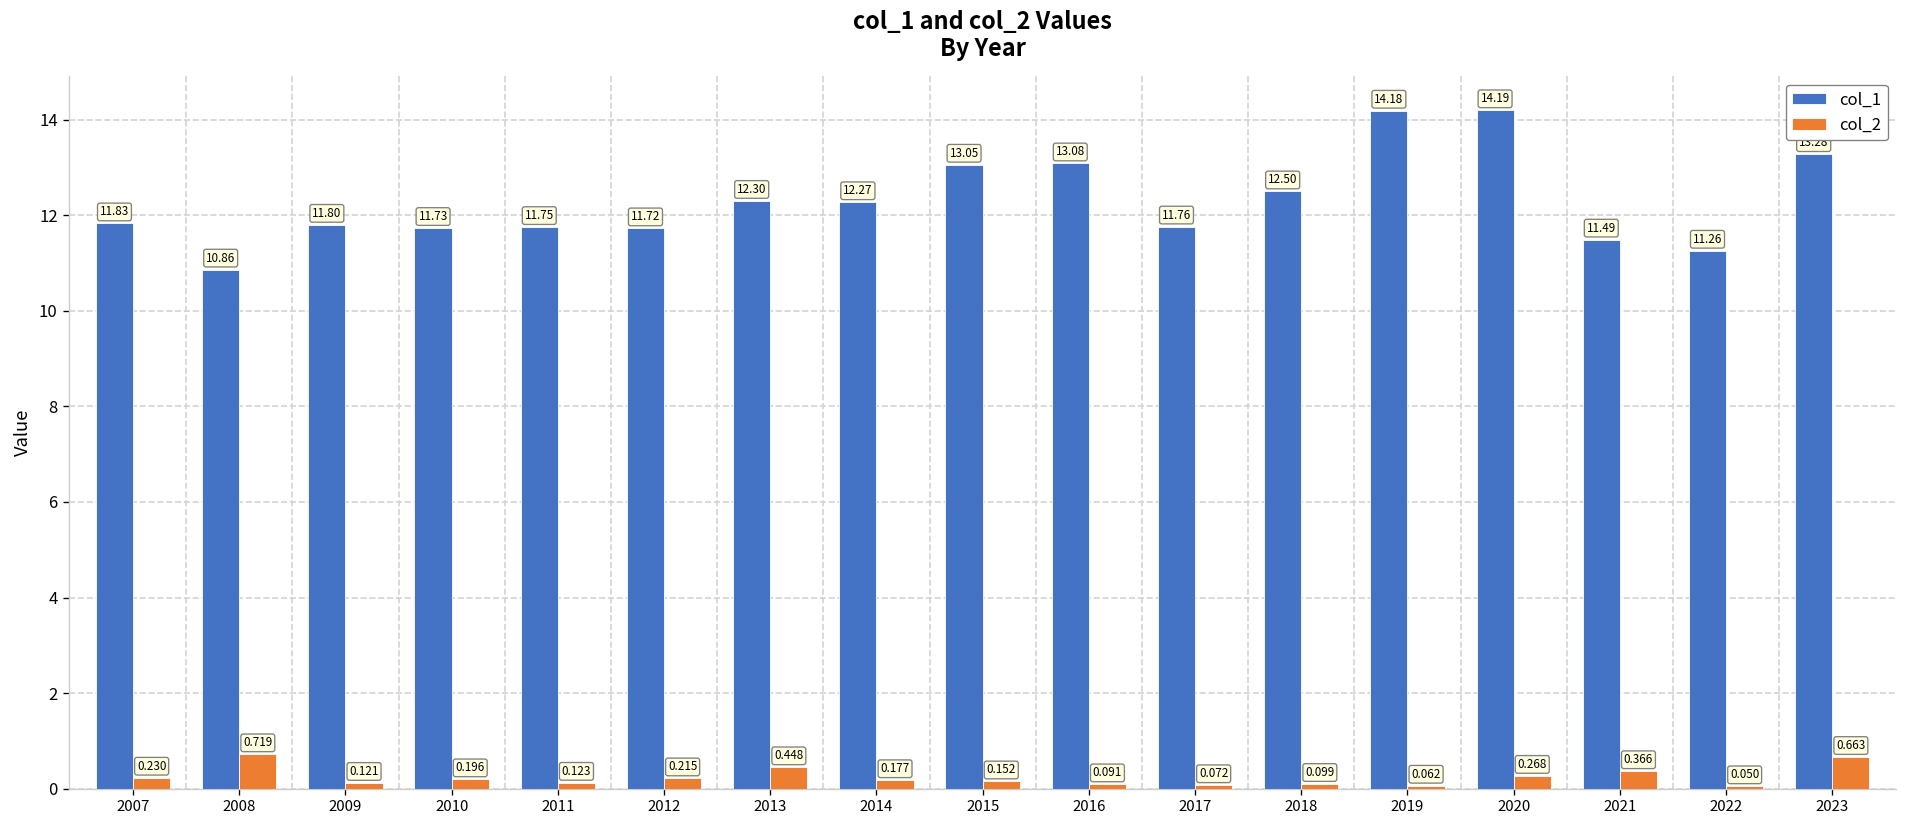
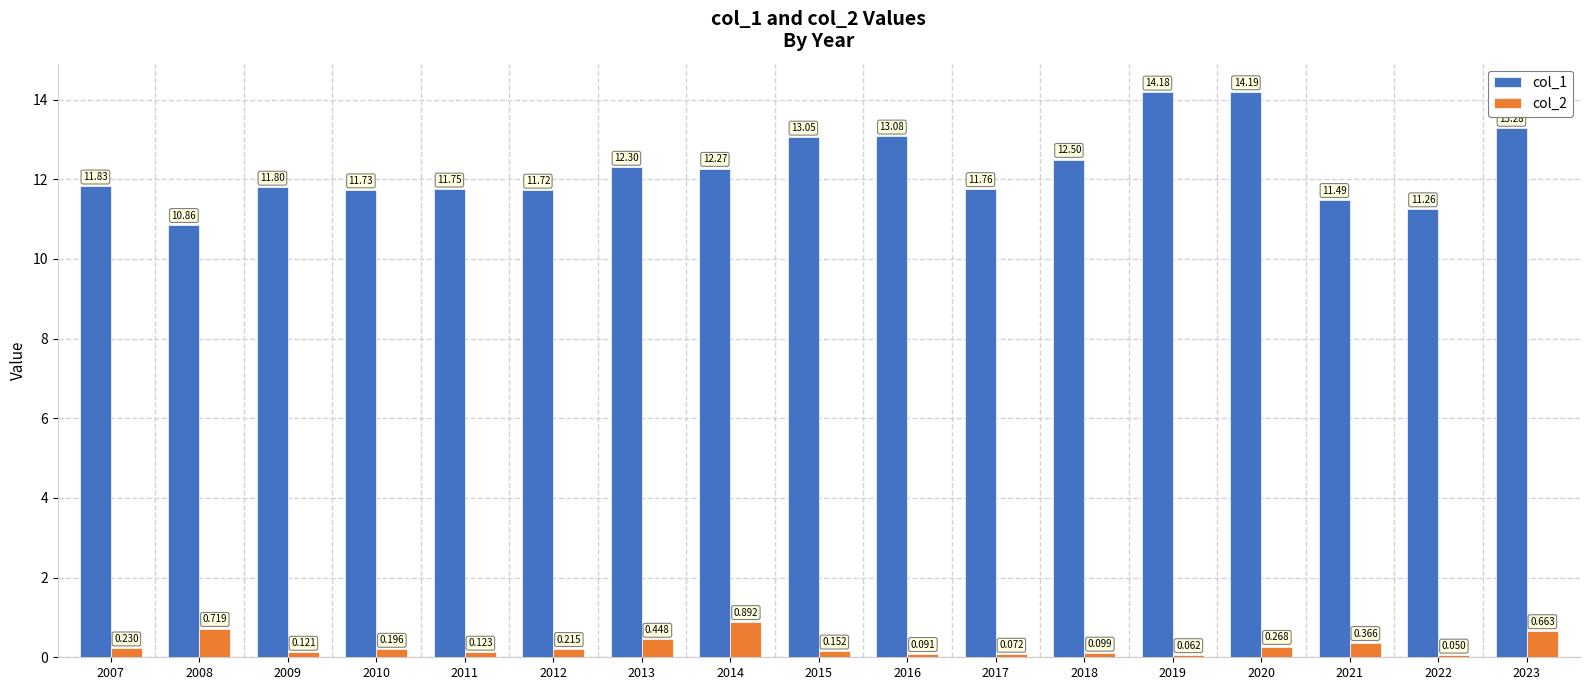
col_2, 2014: 0.177 -> 0.892
